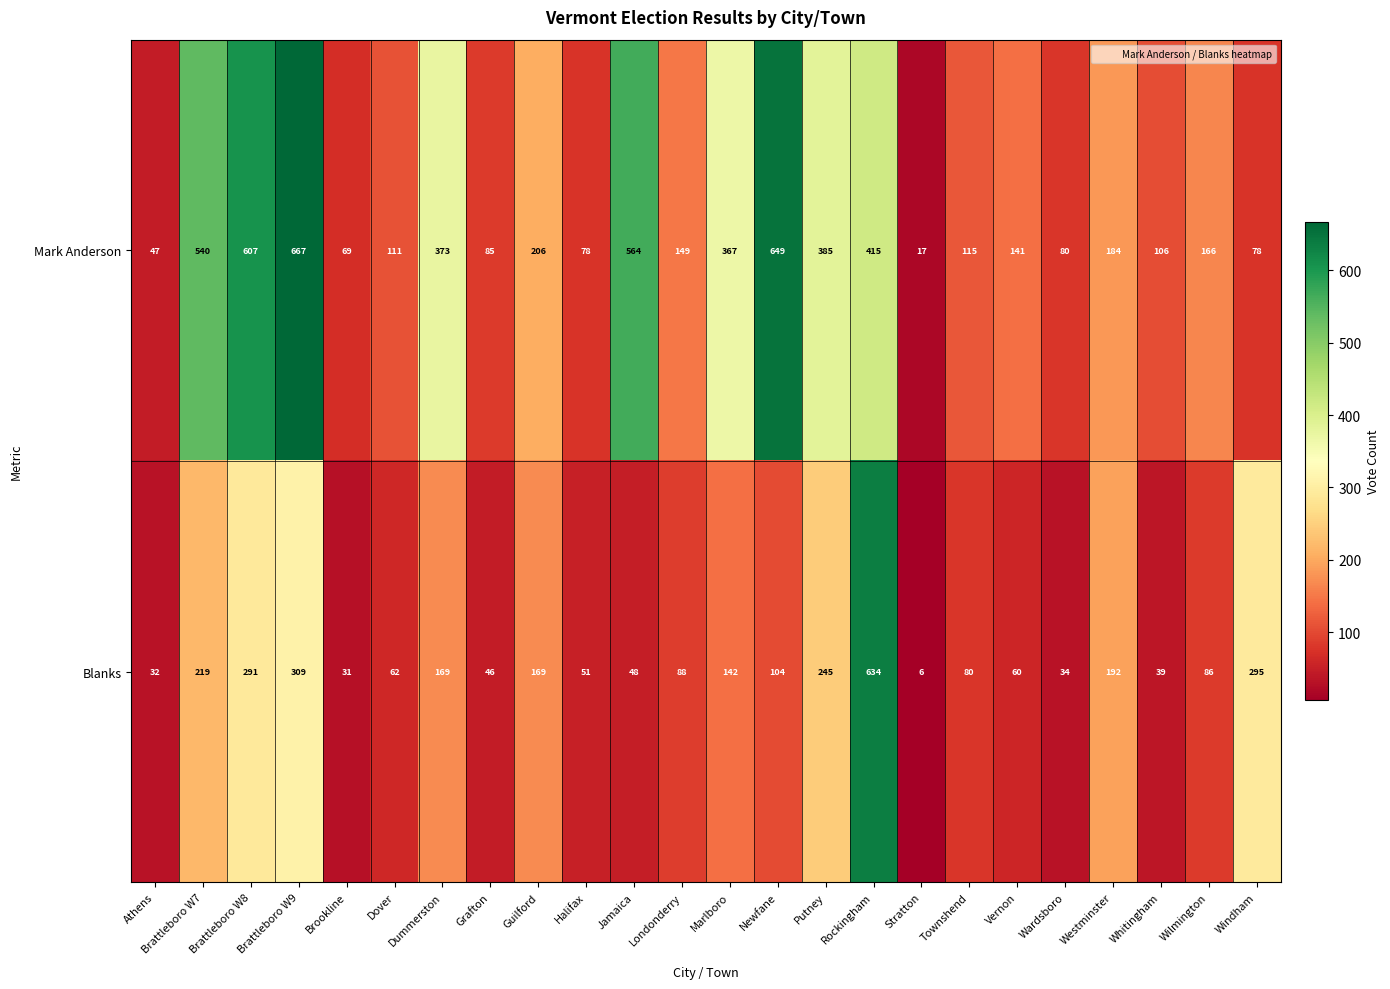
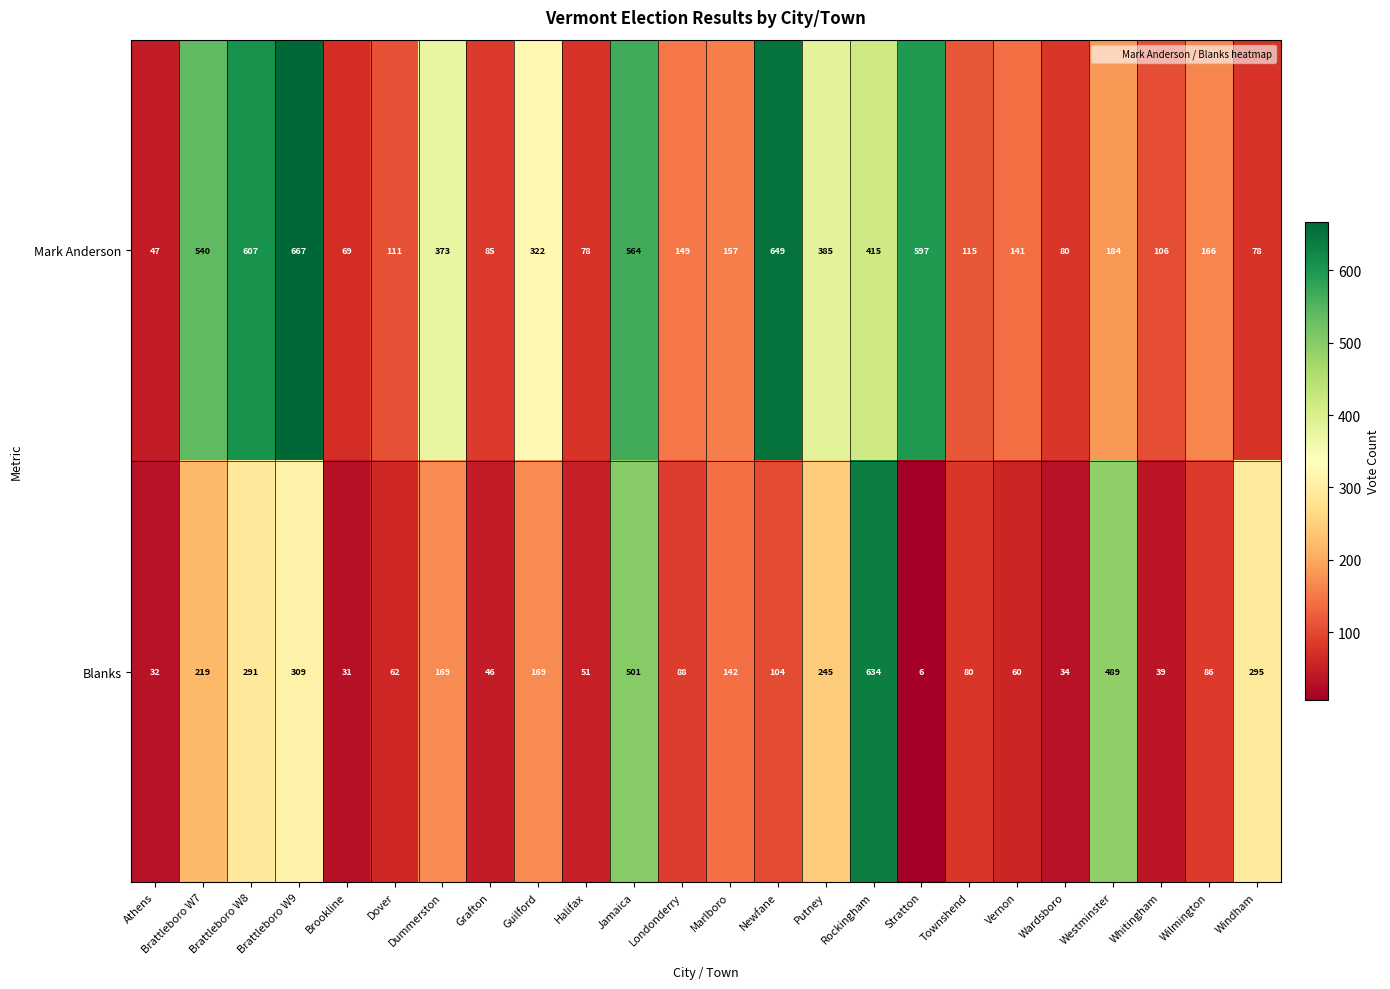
Mark Anderson, Guilford: 206 -> 322
Mark Anderson, Marlboro: 367 -> 157
Mark Anderson, Stratton: 17 -> 597
Blanks, Jamaica: 48 -> 501
Blanks, Westminster: 192 -> 489
